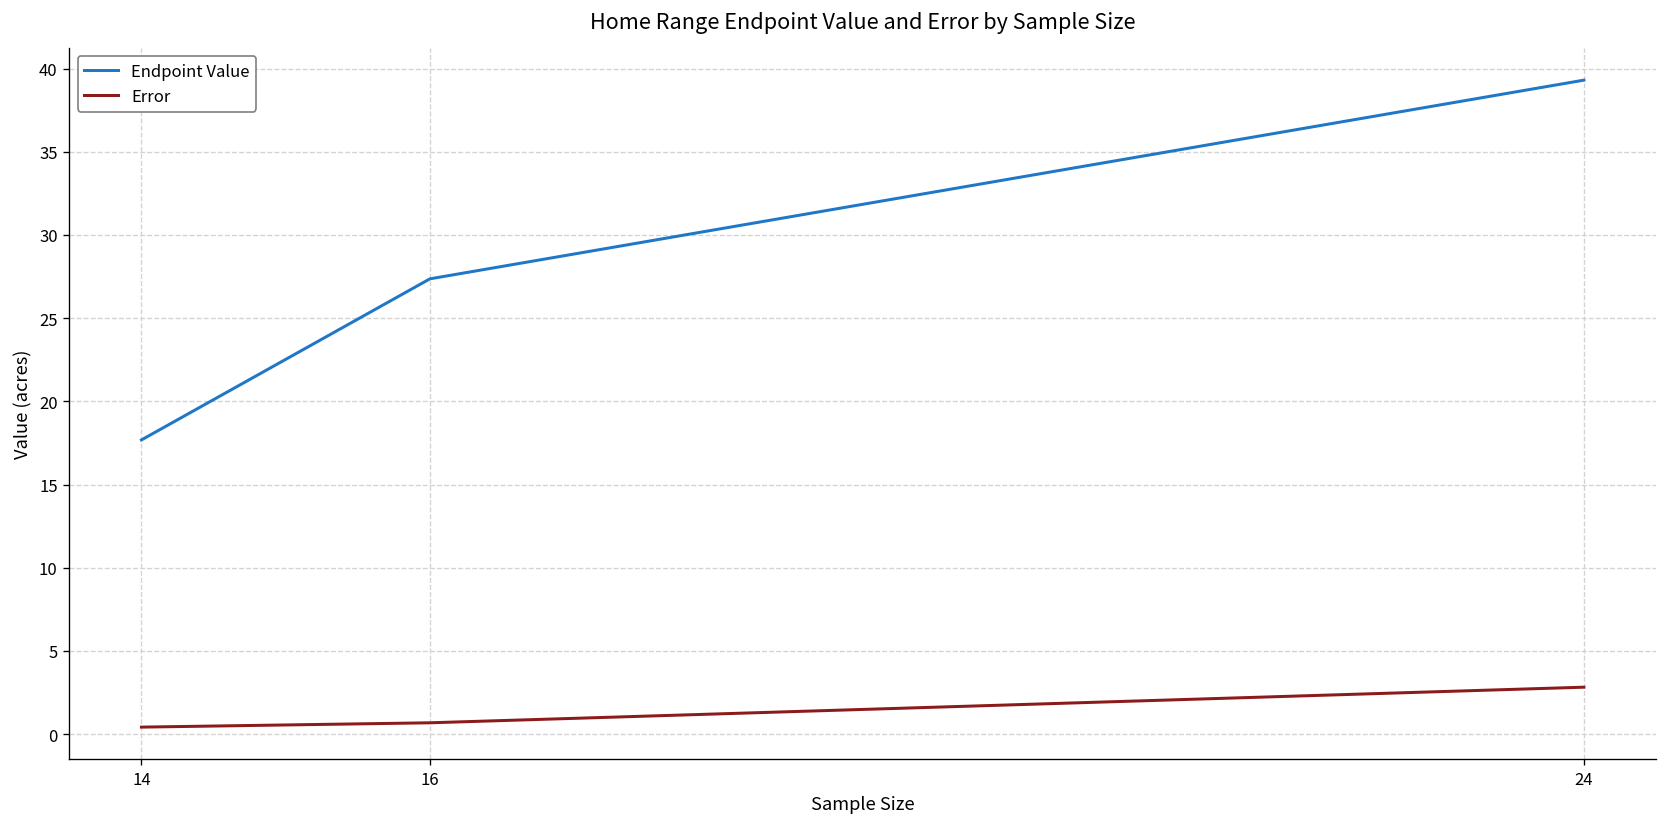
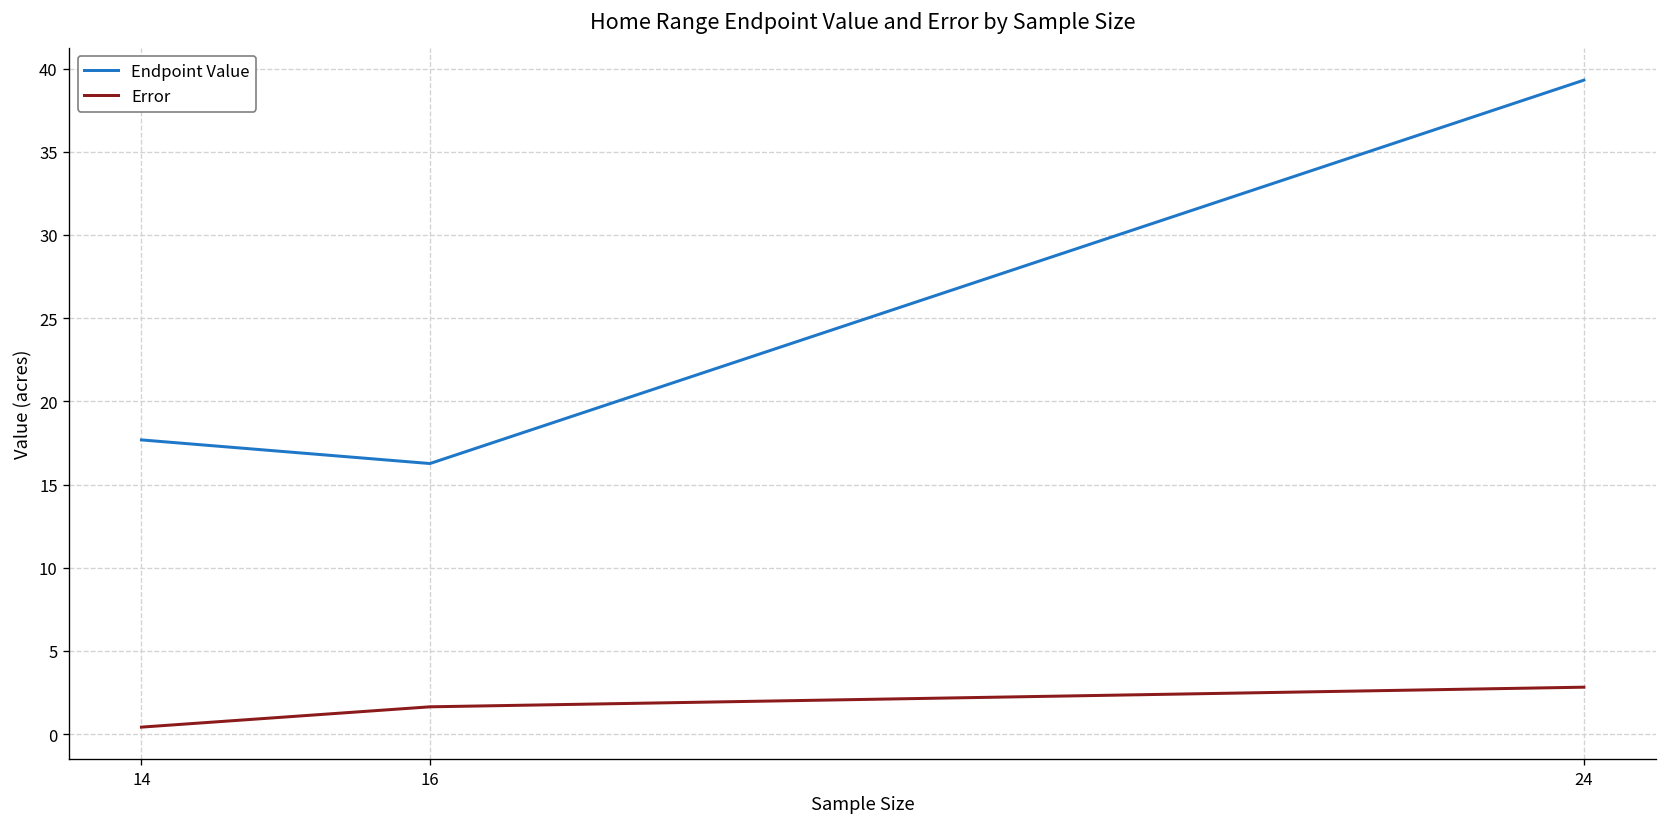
Endpoint Value, 16: 27.4 -> 16.3
Error, 16: 0.7 -> 1.6
